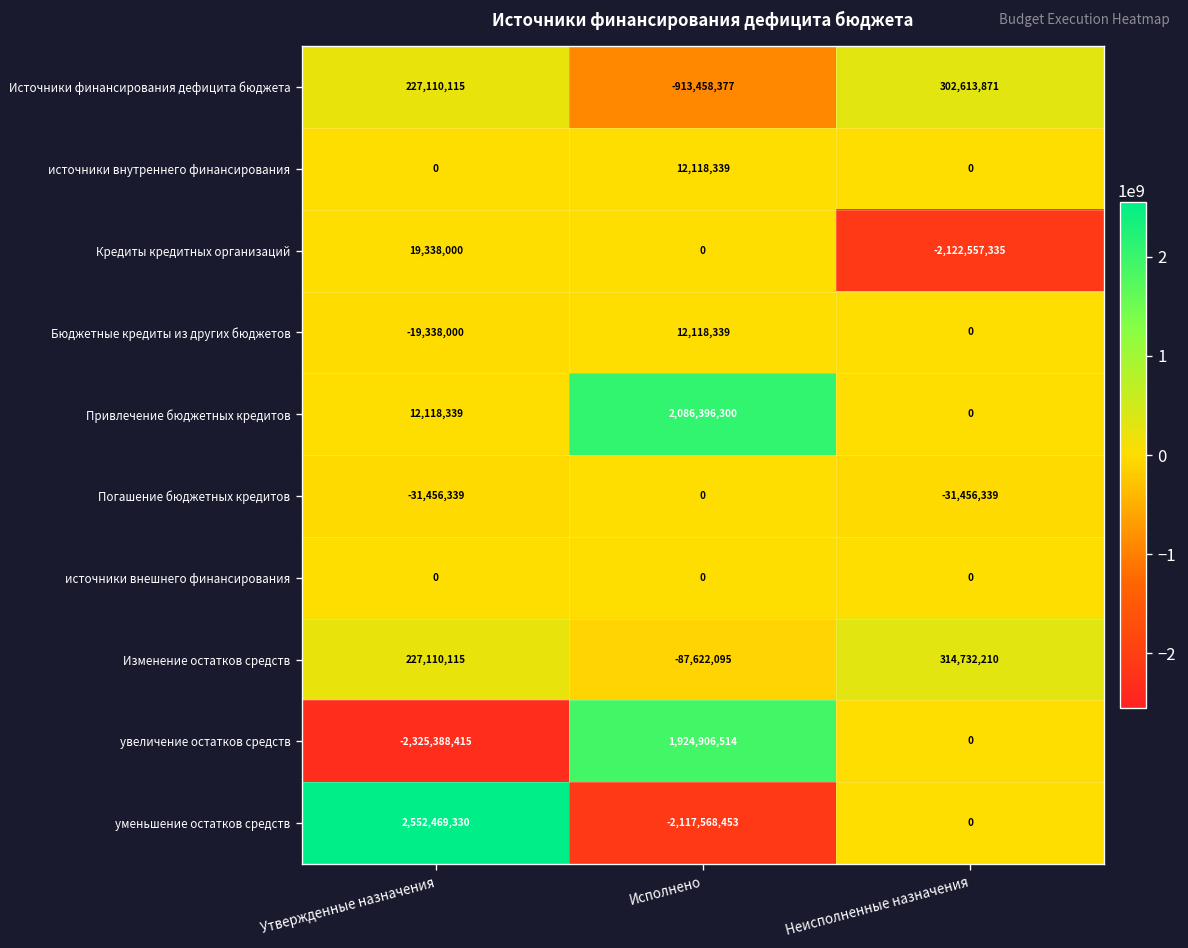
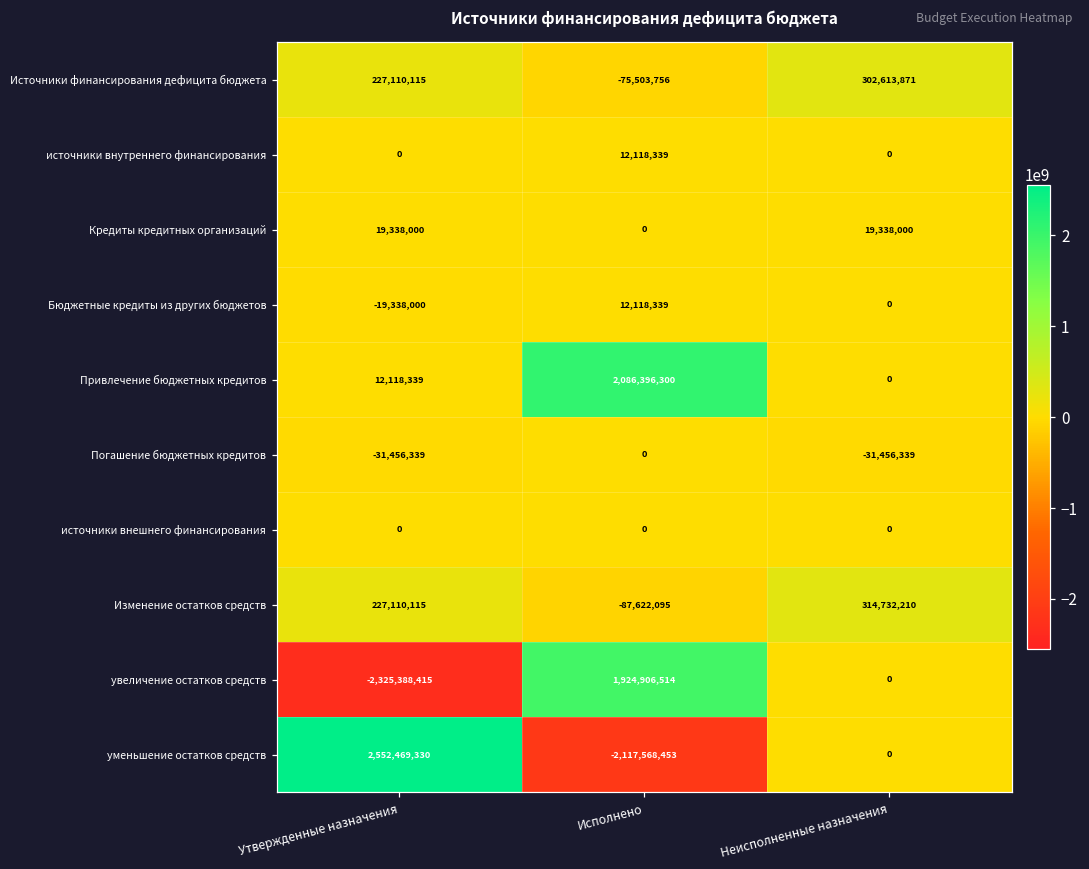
Источники финансирования дефицита бюджета, Исполнено: -913,458,377 -> -75,503,756
Кредиты кредитных организаций, Неисполненные назначения: -2,122,557,335 -> 19,338,000
